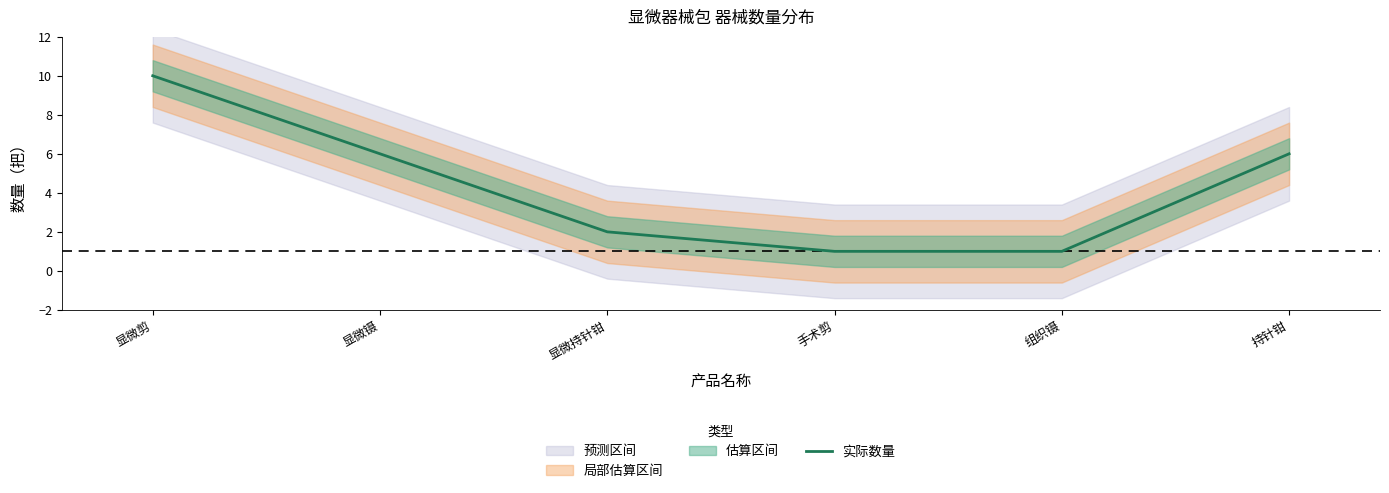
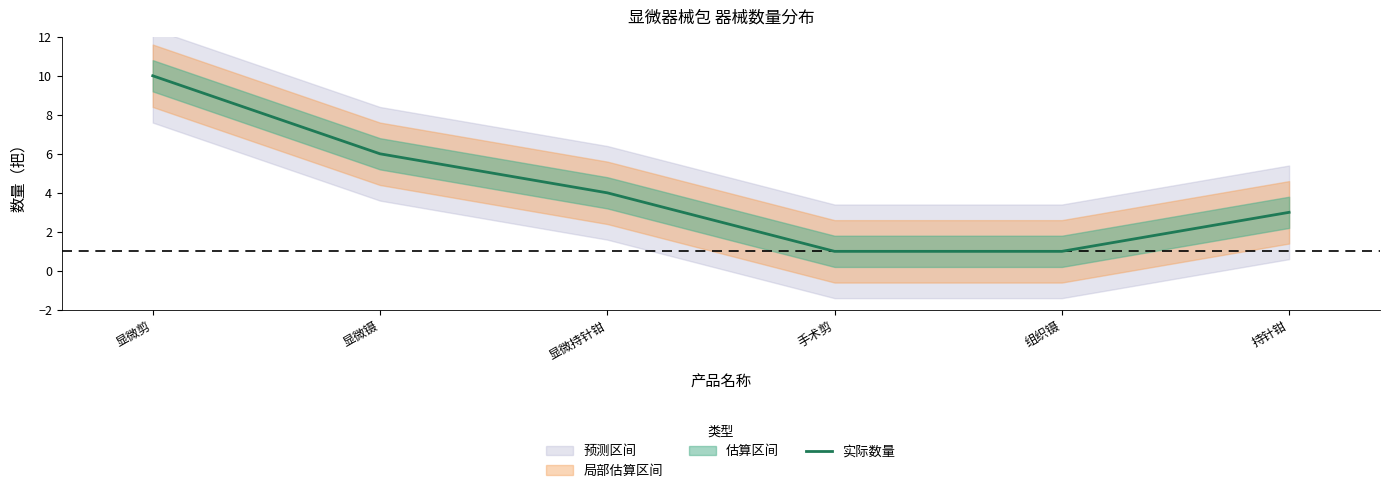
实际数量, 显微持针钳: 2 -> 4
实际数量, 持针钳: 6 -> 3
